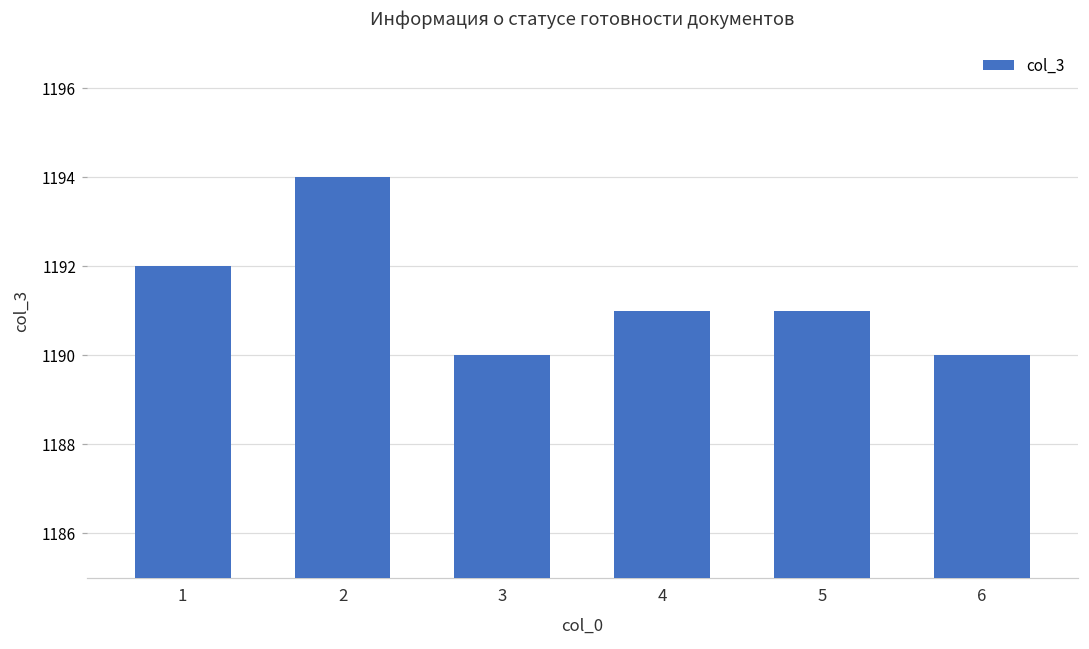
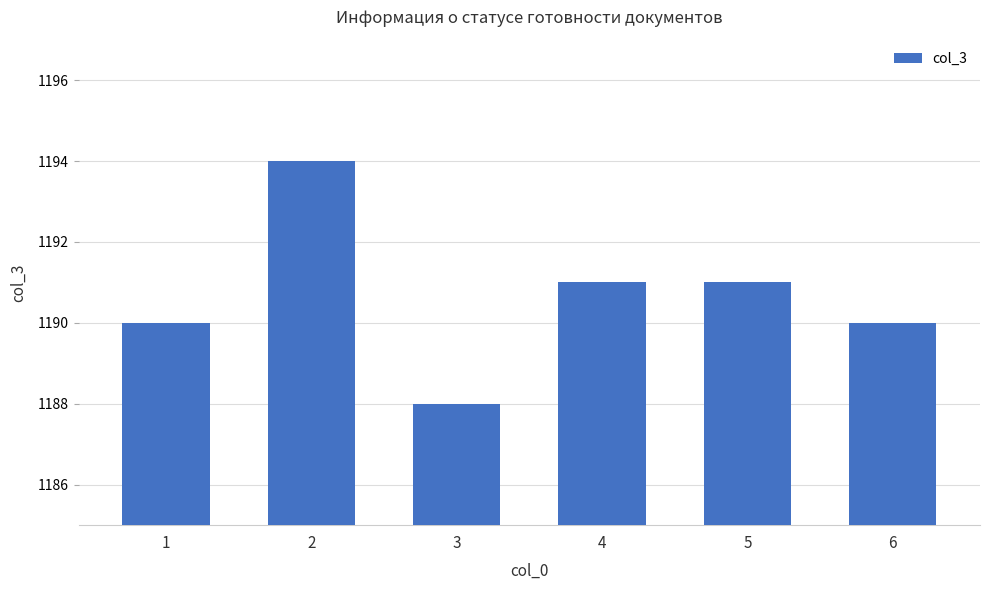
1: 1192 -> 1190
3: 1190 -> 1188
